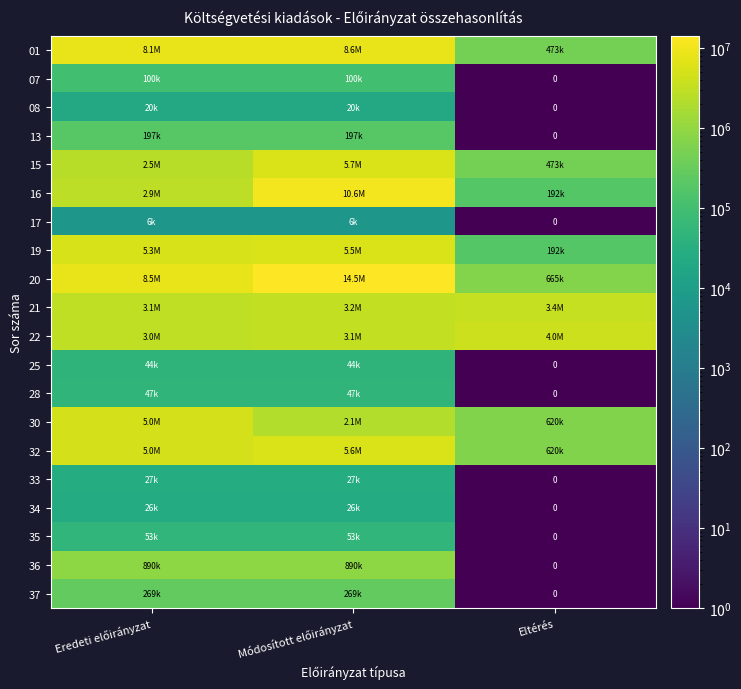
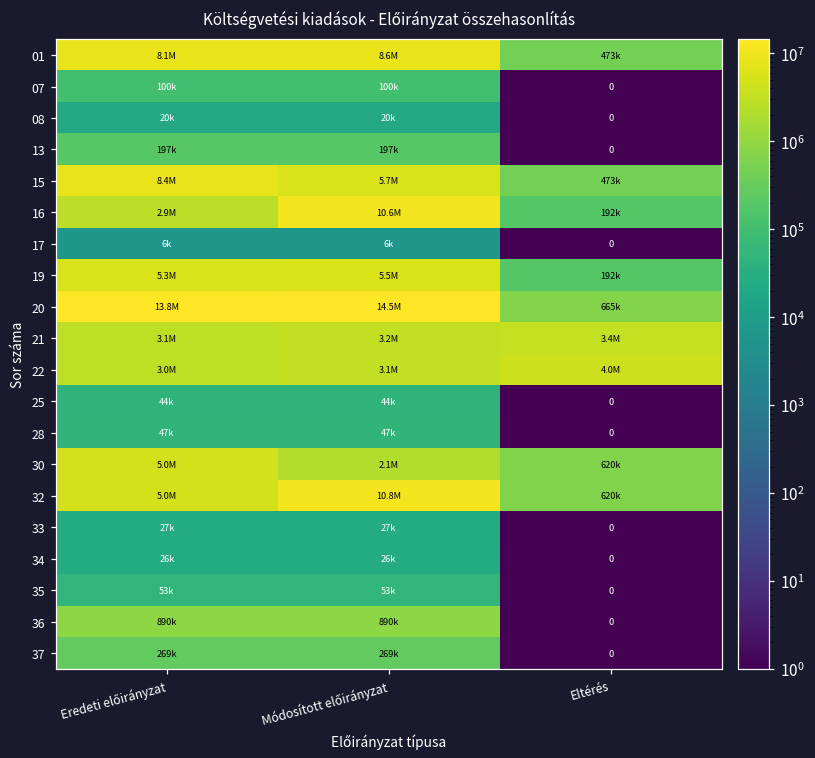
15, Eredeti előirányzat: 2.5M -> 8.4M
20, Eredeti előirányzat: 8.5M -> 13.8M
32, Módosított előirányzat: 5.6M -> 10.8M
